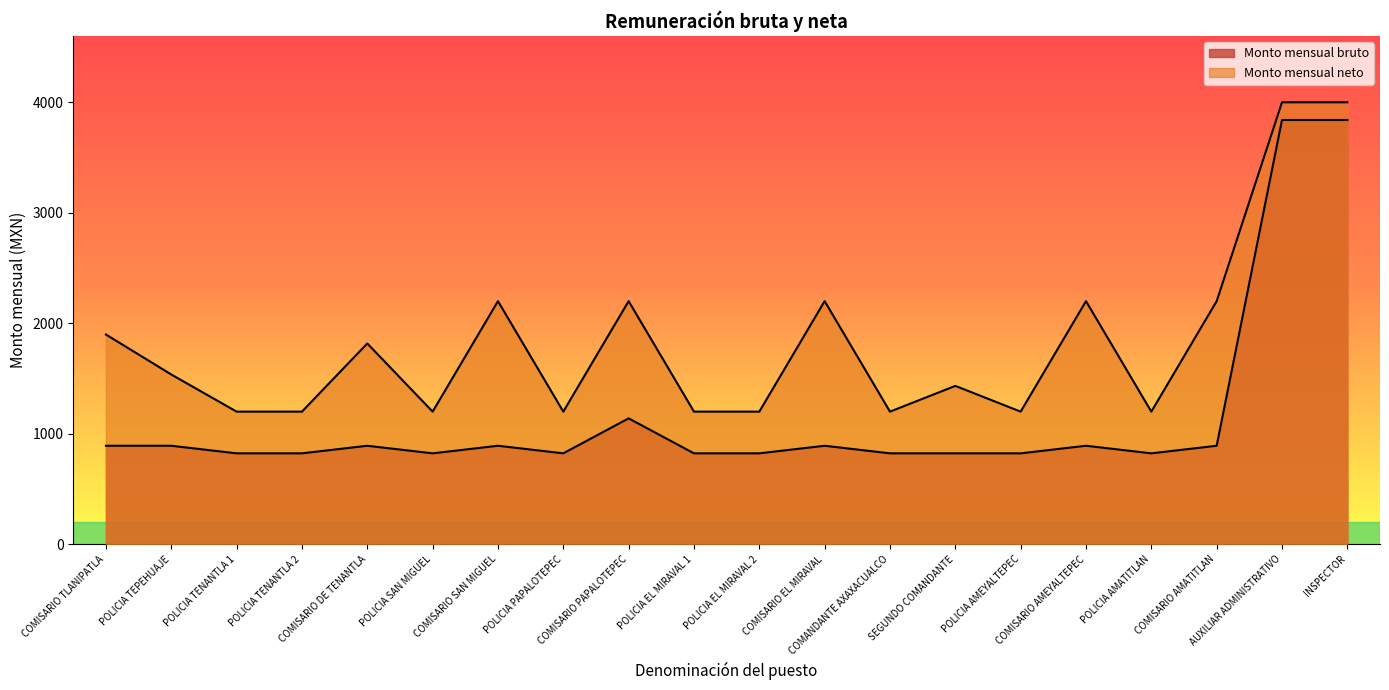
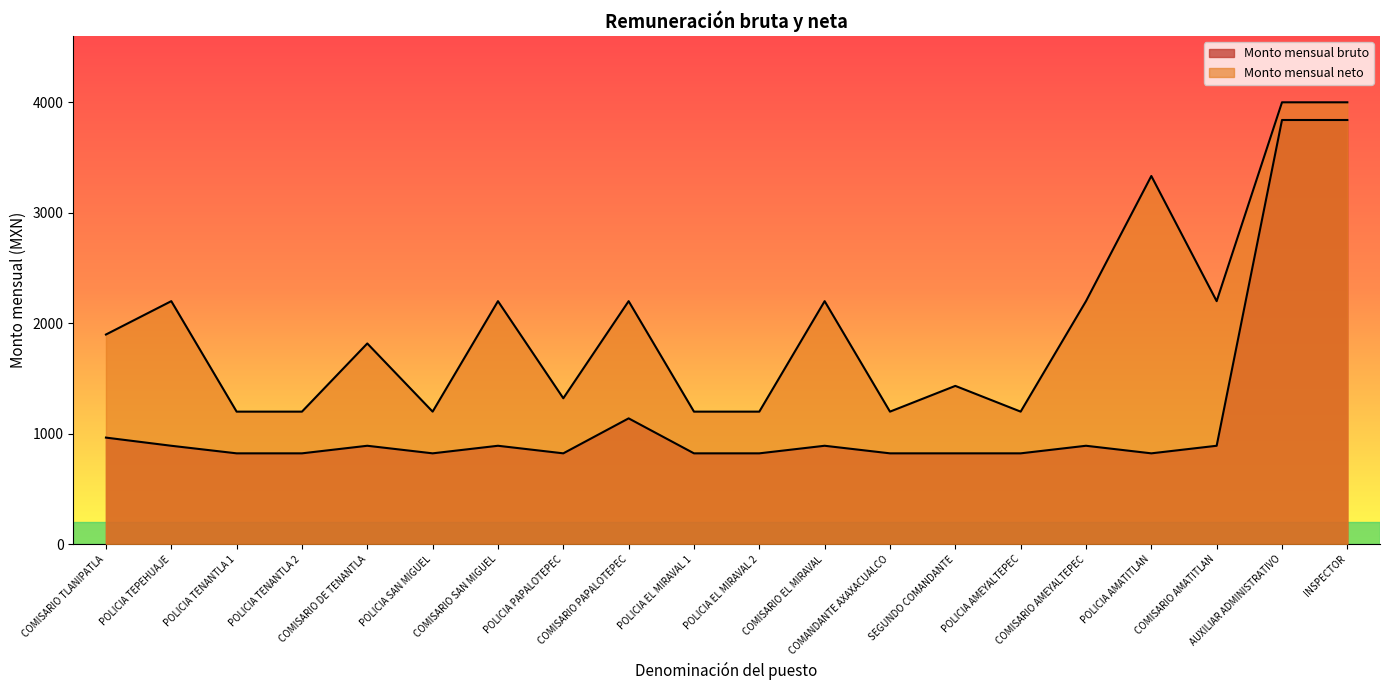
Monto mensual bruto, COMISARIO TLANIPATLA: 890 -> 960
Monto mensual neto, POLICIA TEPEHUAJE: 1540 -> 2200
Monto mensual neto, POLICIA PAPALOTEPEC: 1200 -> 1320
Monto mensual neto, POLICIA AMATITLAN: 1200 -> 3330
